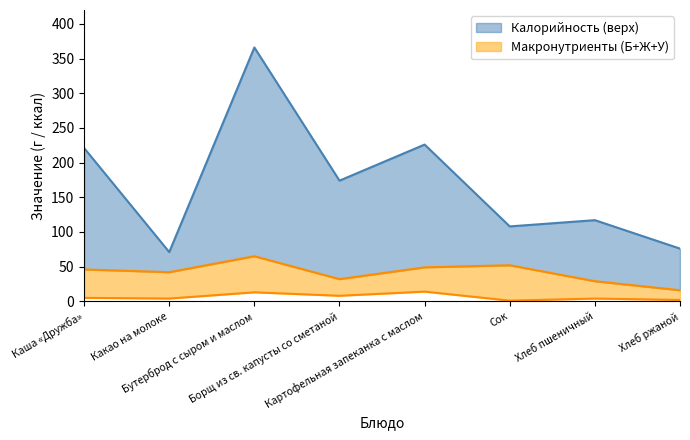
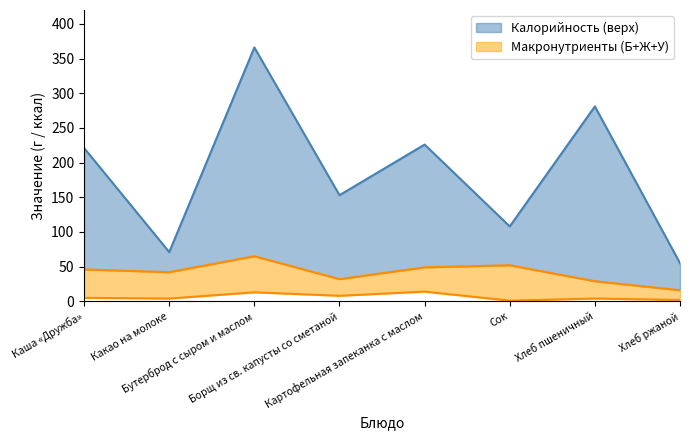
Калорийность (верх), Борщ из св. капусты со сметаной: 170 -> 150
Калорийность (верх), Хлеб пшеничный: 120 -> 280
Калорийность (верх), Хлеб ржаной: 80 -> 60
